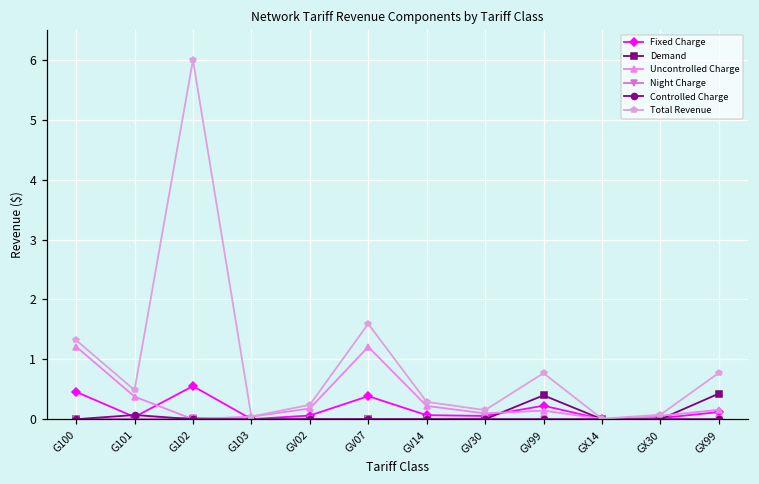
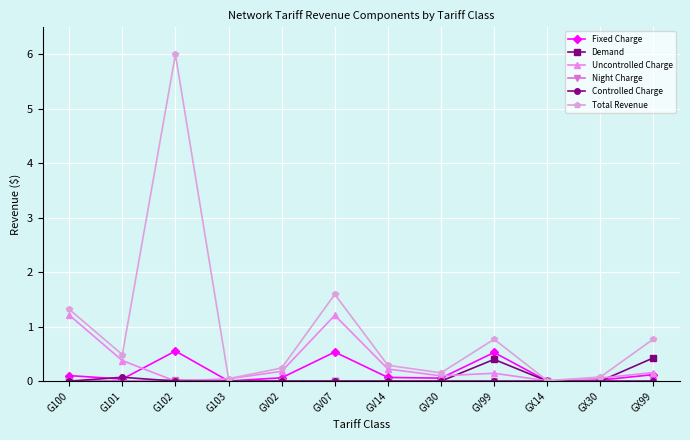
Fixed Charge, G100: 0.5 -> 0.1
Fixed Charge, GV07: 0.4 -> 0.5
Fixed Charge, GV99: 0.2 -> 0.5
